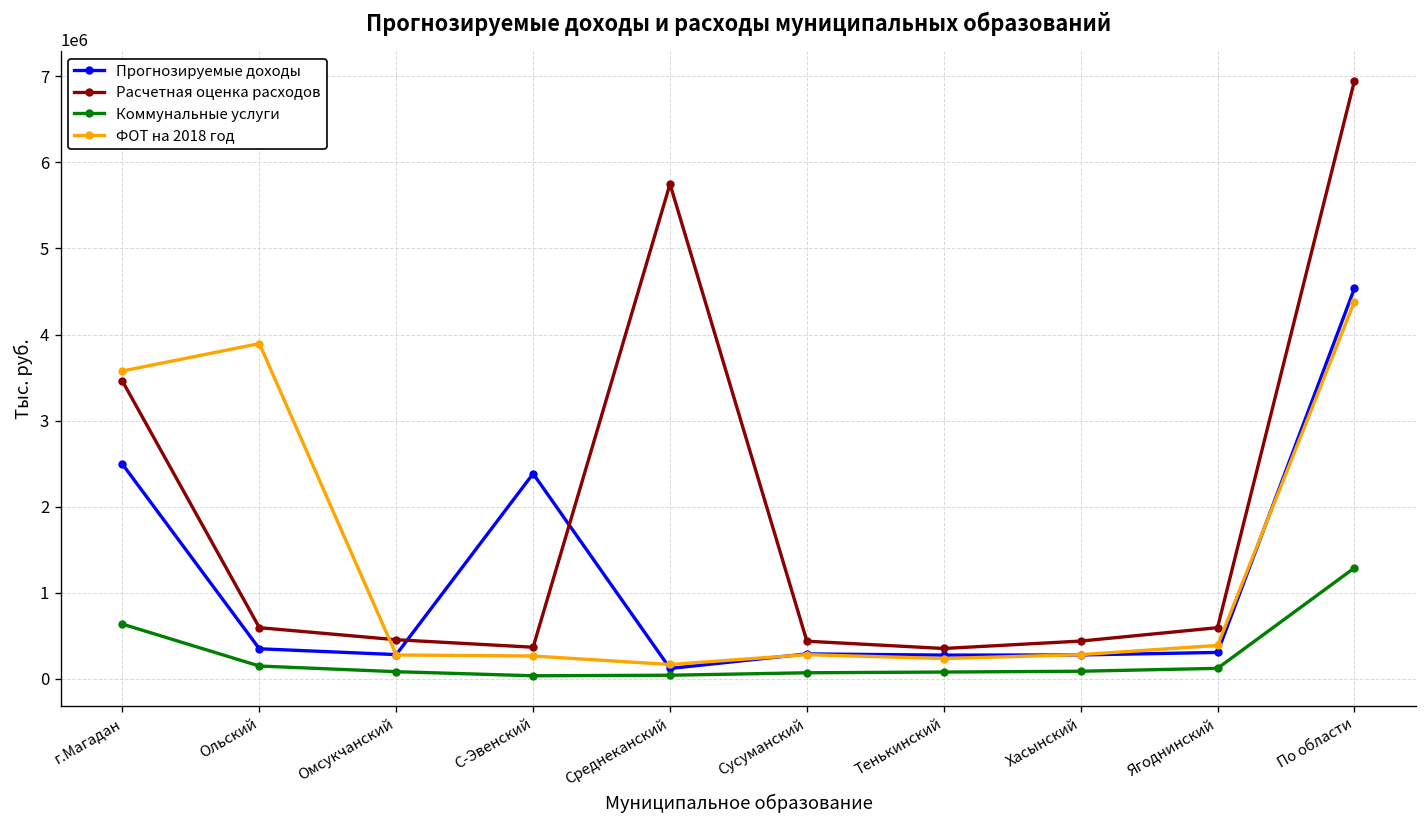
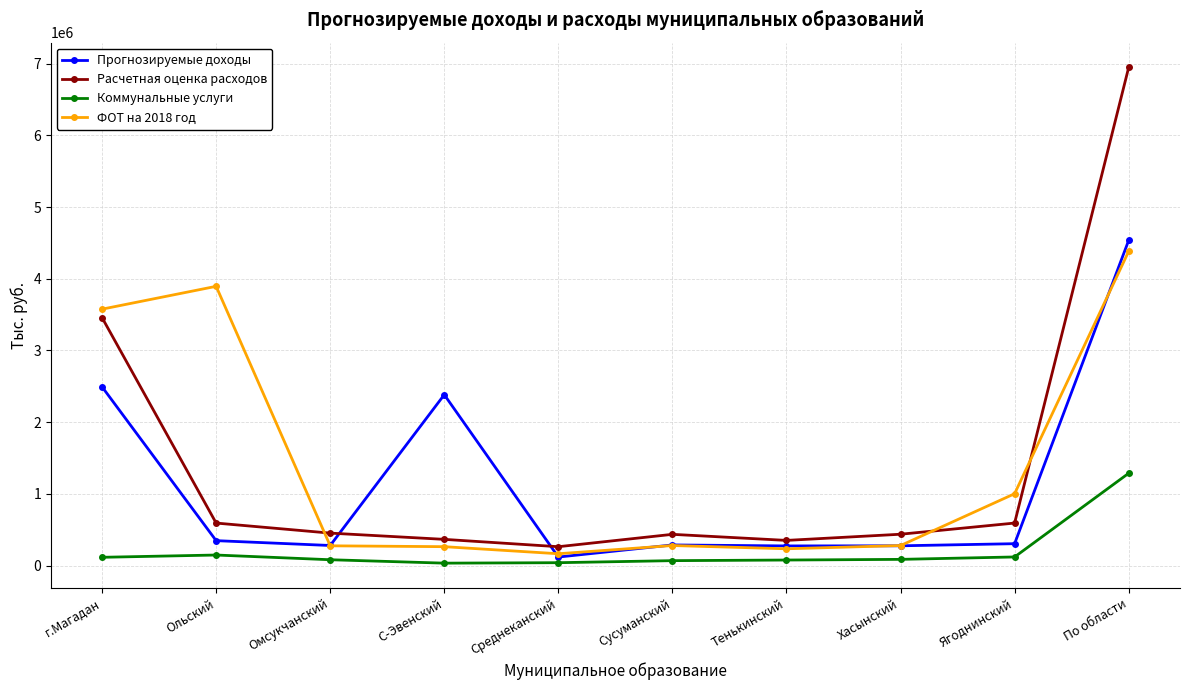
Коммунальные услуги, г.Магадан: 600000 -> 100000
Расчетная оценка расходов, Среднеканский: 5700000 -> 300000
ФОТ на 2018 год, Ягоднинский: 400000 -> 1000000
